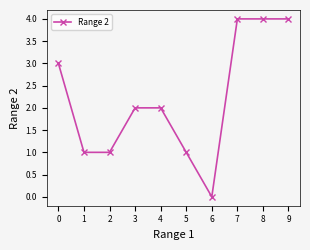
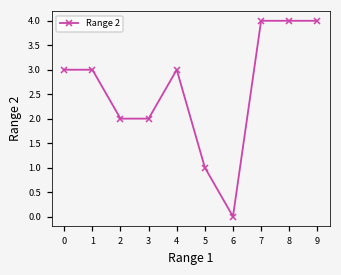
1: 1 -> 3
2: 1 -> 2
4: 2 -> 3
